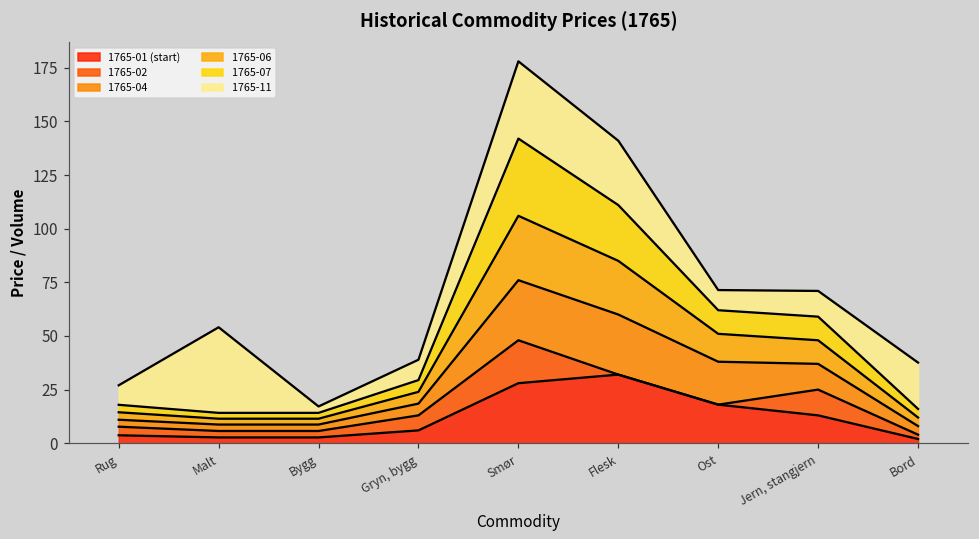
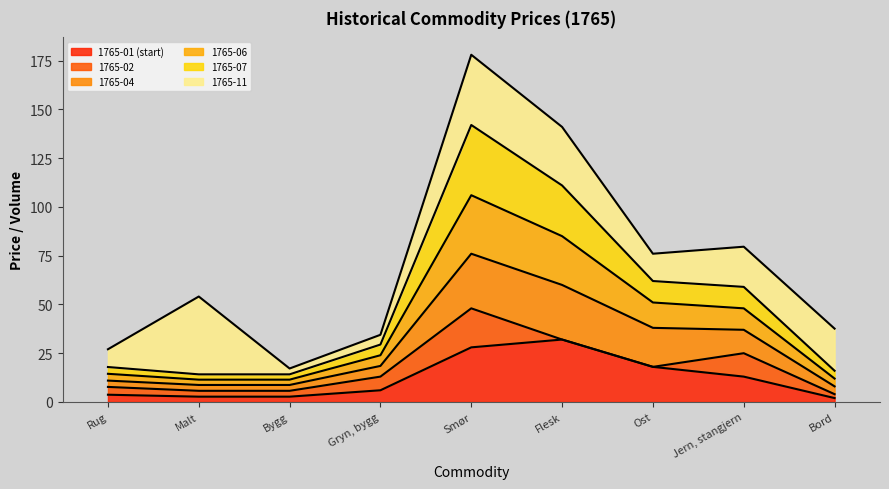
1765-11, Gryn, bygg: 9 -> 5
1765-11, Ost: 9 -> 14
1765-11, Jern, stangjern: 12 -> 21
